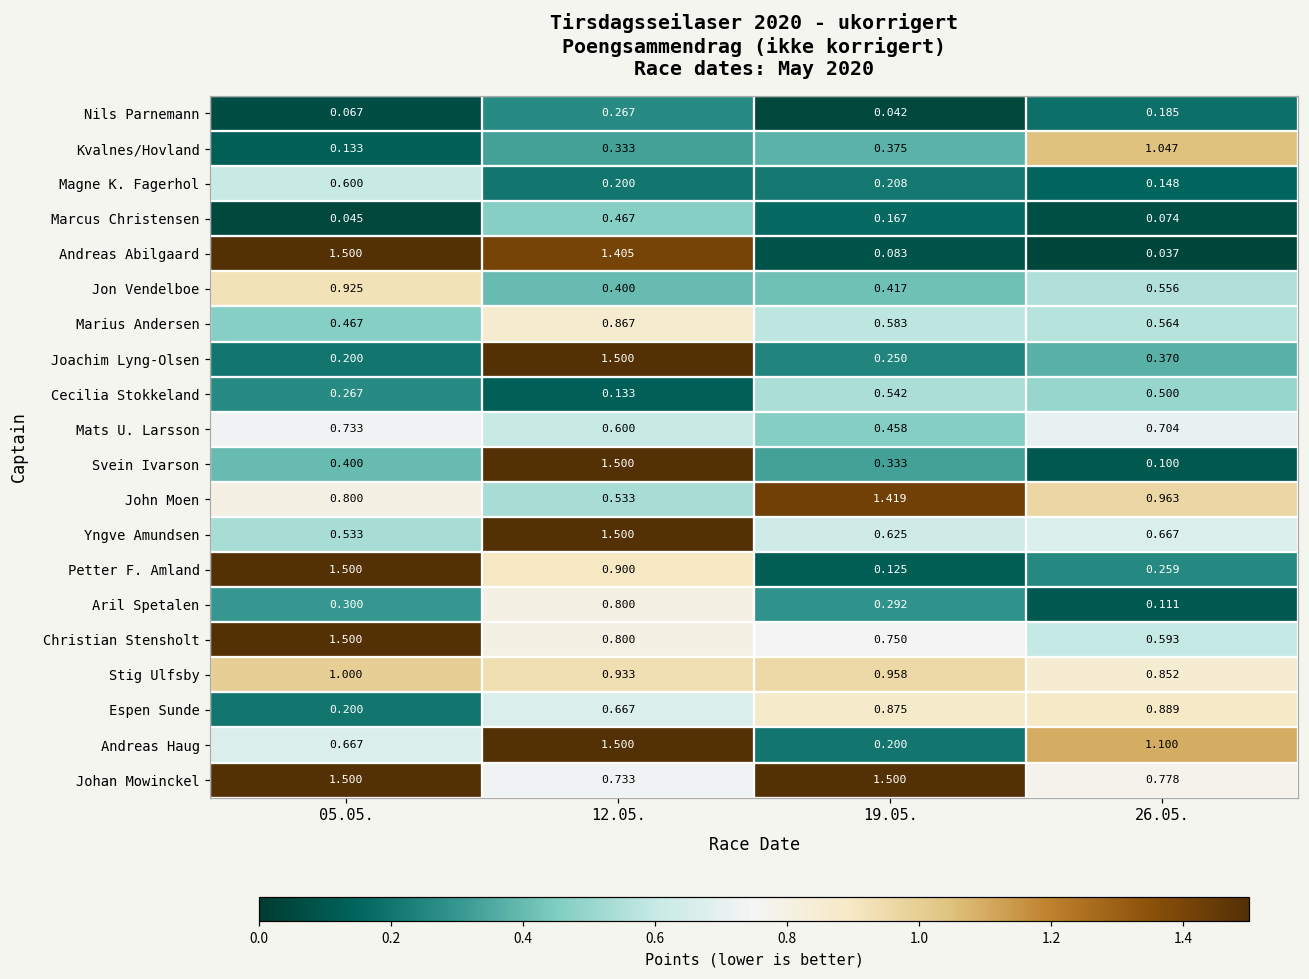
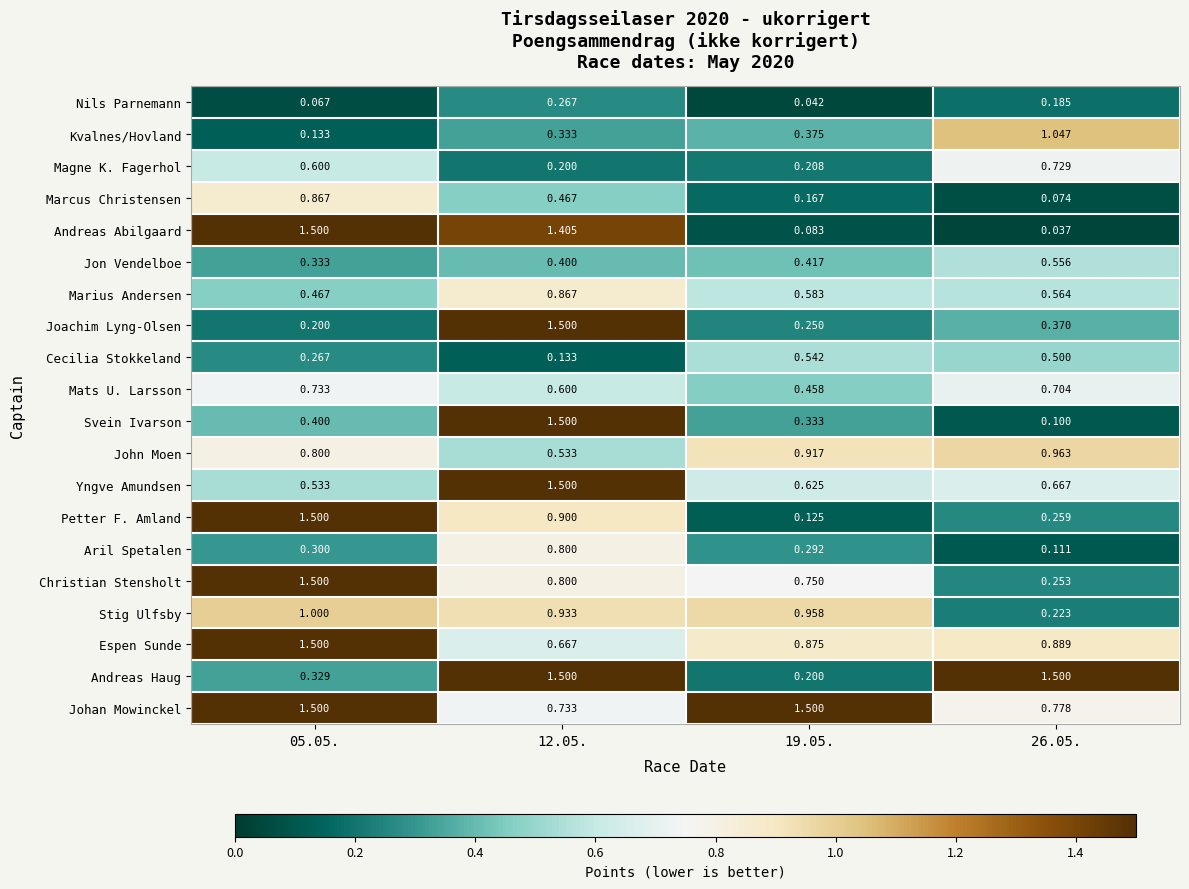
Magne K. Fagerhol, 26.05.: 0.148 -> 0.729
Marcus Christensen, 05.05.: 0.045 -> 0.867
Jon Vendelboe, 05.05.: 0.925 -> 0.333
John Moen, 19.05.: 1.419 -> 0.917
Christian Stensholt, 26.05.: 0.593 -> 0.253
Stig Ulfsby, 26.05.: 0.852 -> 0.223
Espen Sunde, 05.05.: 0.200 -> 1.500
Andreas Haug, 05.05.: 0.667 -> 0.329
Andreas Haug, 26.05.: 1.100 -> 1.500
